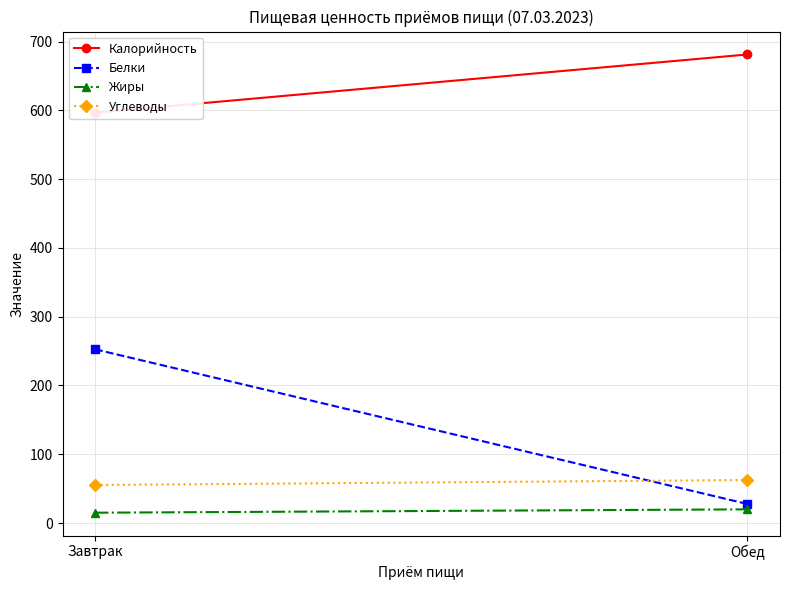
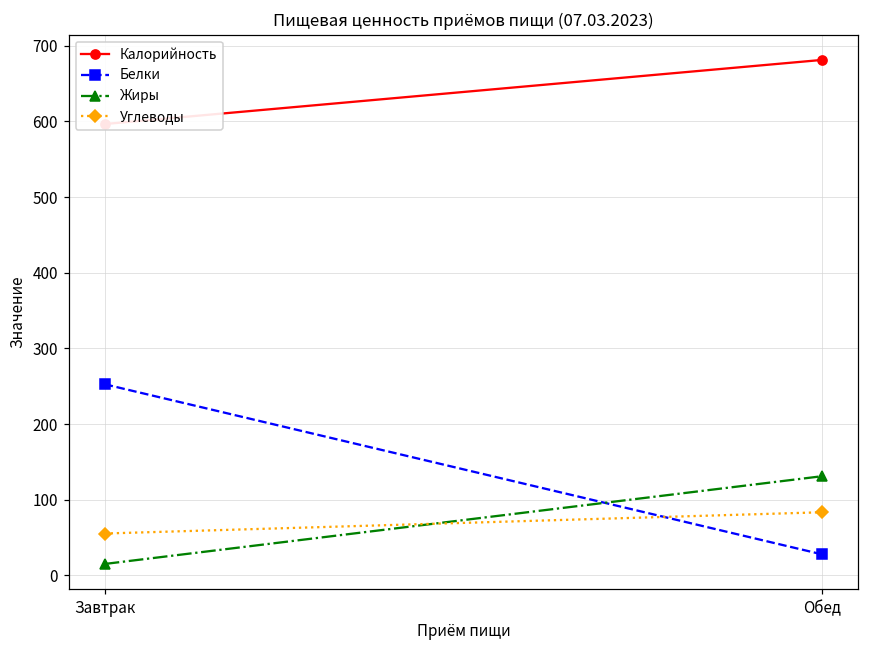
Жиры, Обед: 20 -> 130
Углеводы, Обед: 60 -> 80
